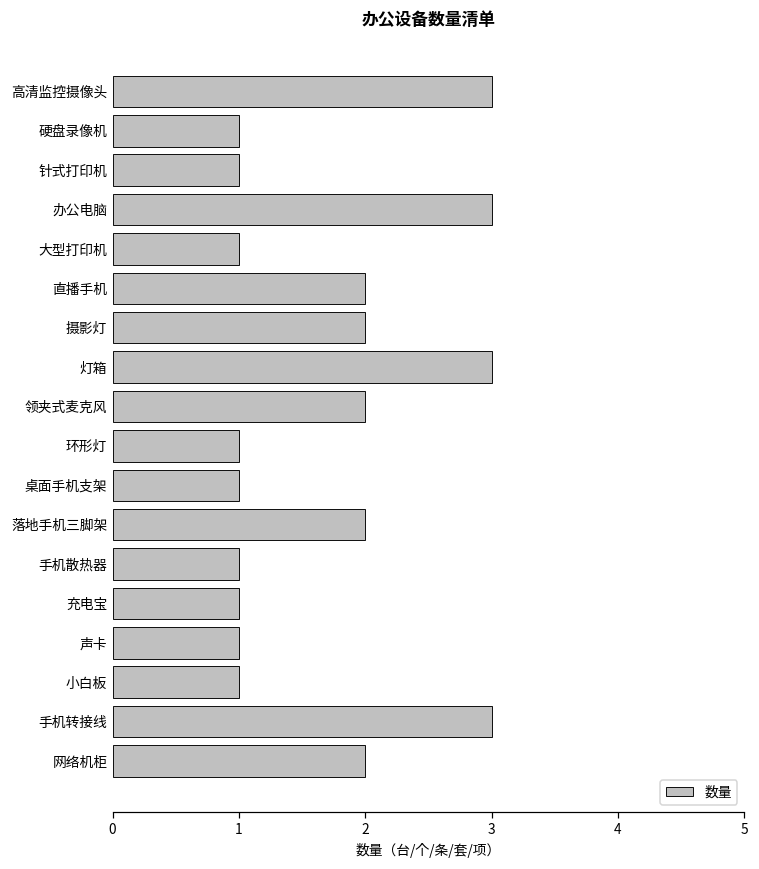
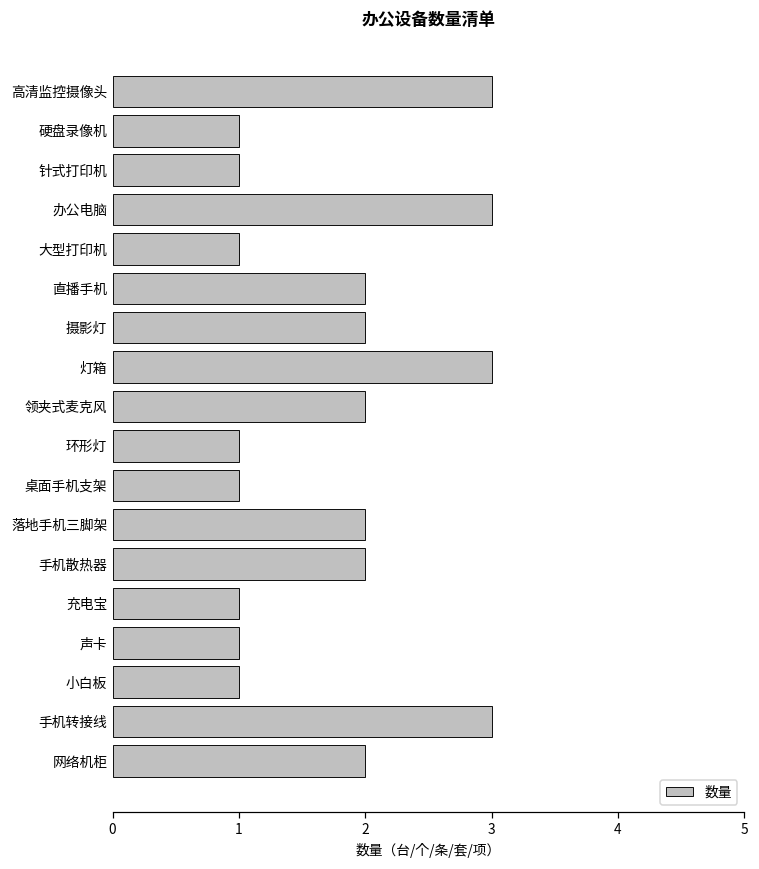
手机散热器: 1 -> 2
